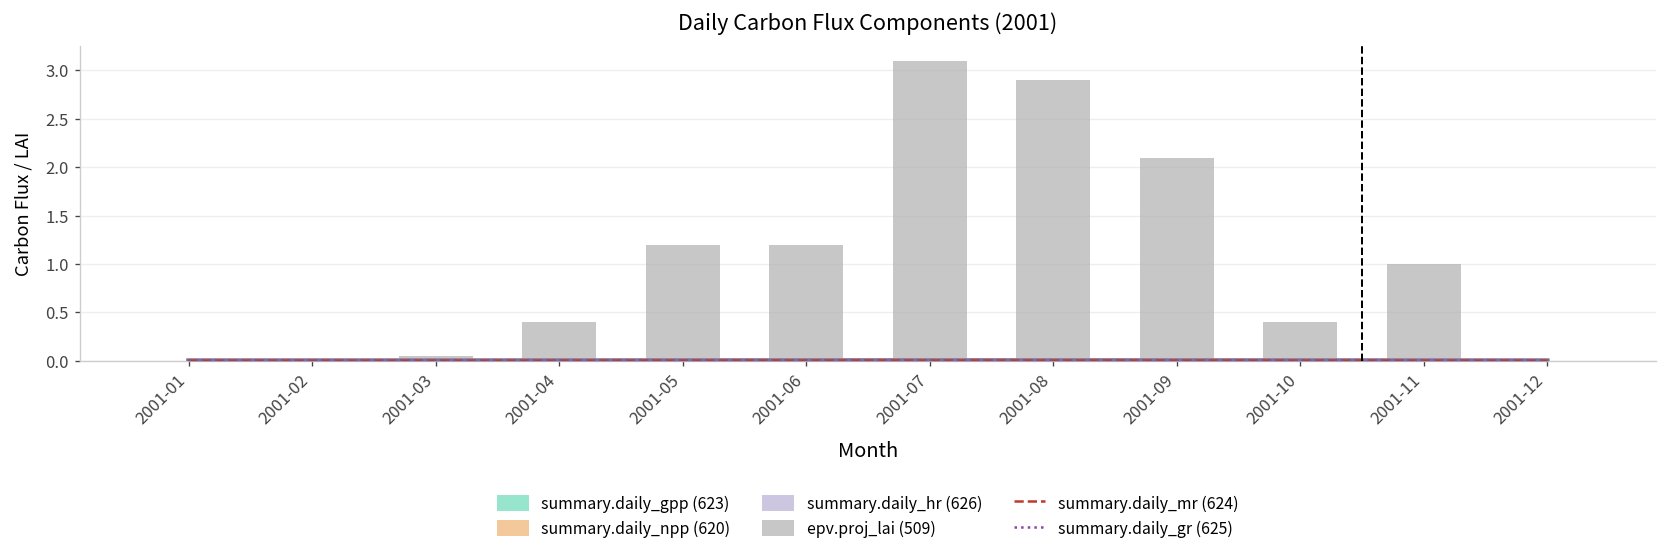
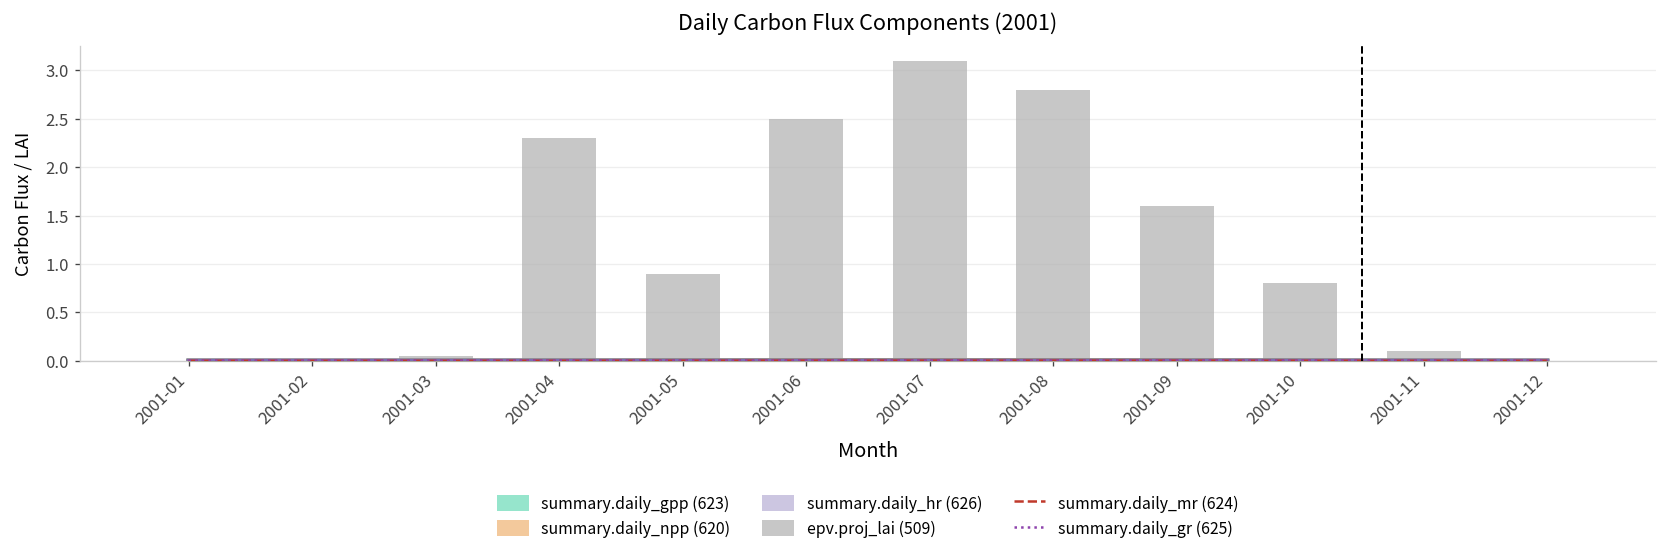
epv.proj_lai (509), 2001-04: 0.4 -> 2.3
epv.proj_lai (509), 2001-05: 1.2 -> 0.9
epv.proj_lai (509), 2001-06: 1.2 -> 2.5
epv.proj_lai (509), 2001-08: 2.9 -> 2.8
epv.proj_lai (509), 2001-09: 2.1 -> 1.6
epv.proj_lai (509), 2001-10: 0.4 -> 0.8
epv.proj_lai (509), 2001-11: 1.0 -> 0.1
